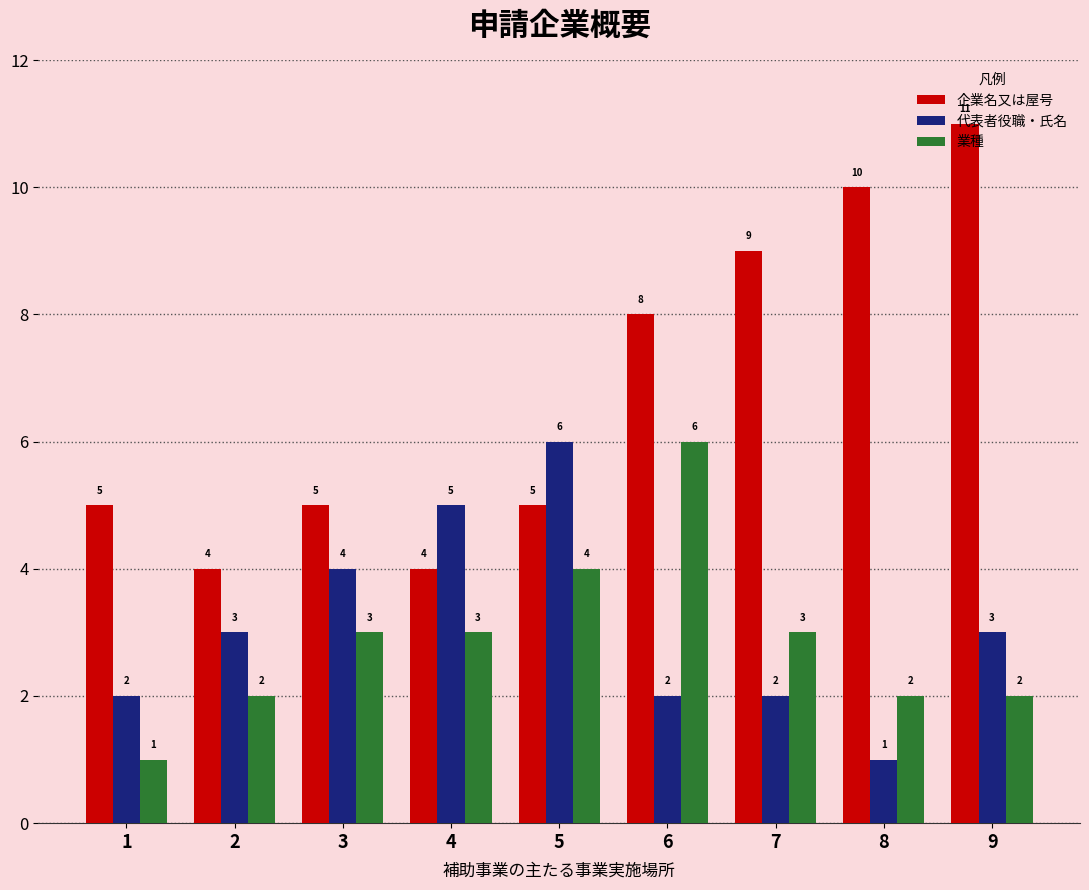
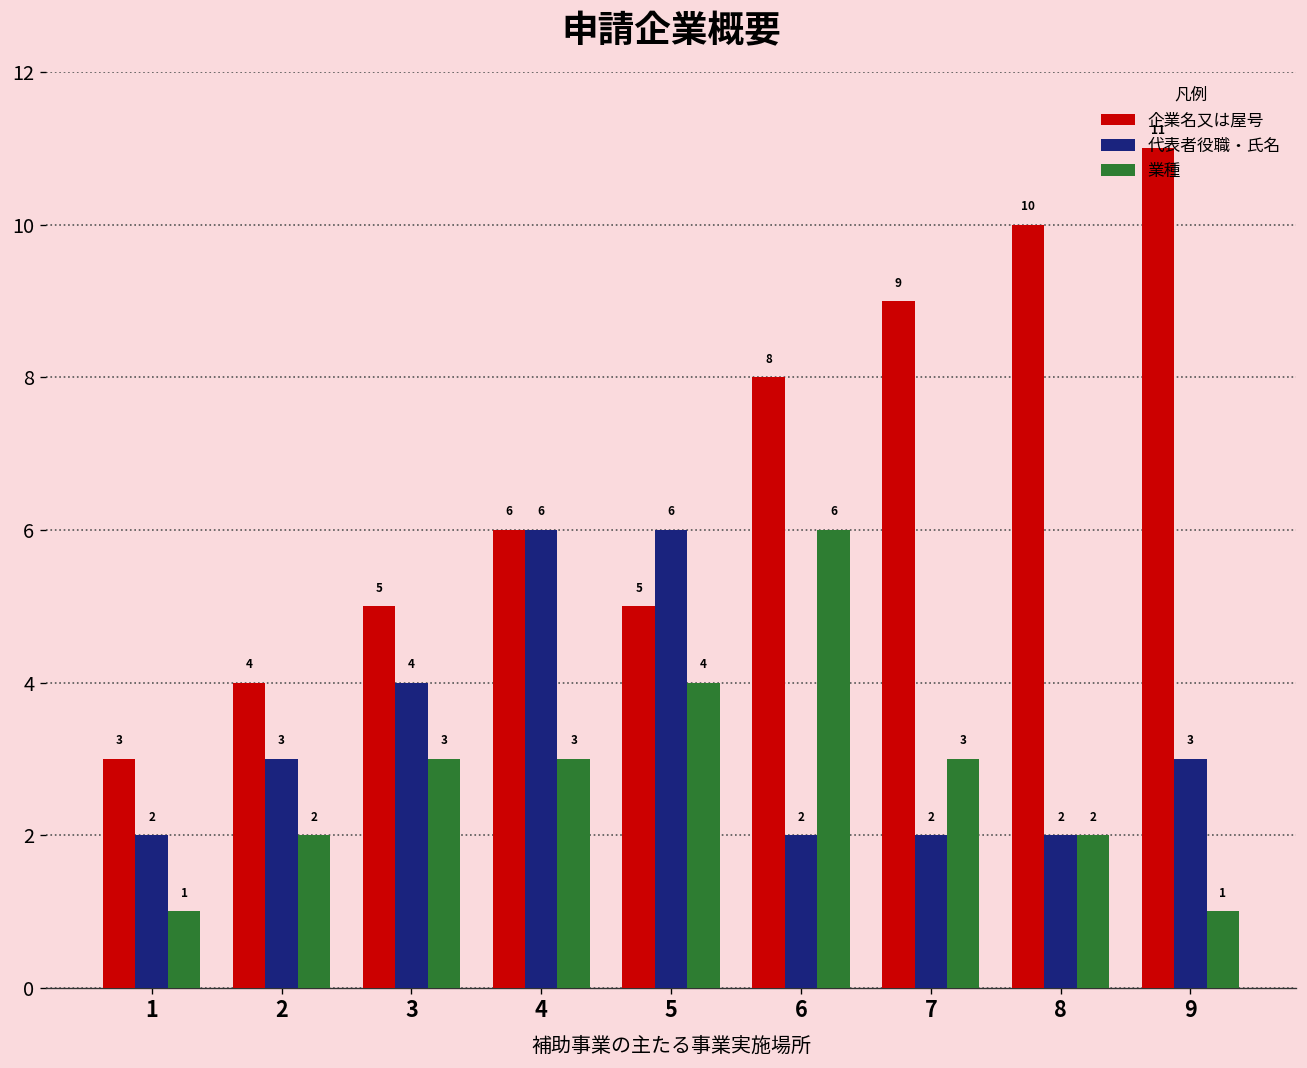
企業名又は屋号, 1: 5 -> 3
企業名又は屋号, 4: 4 -> 6
代表者役職・氏名, 4: 5 -> 6
代表者役職・氏名, 8: 1 -> 2
業種, 9: 2 -> 1
